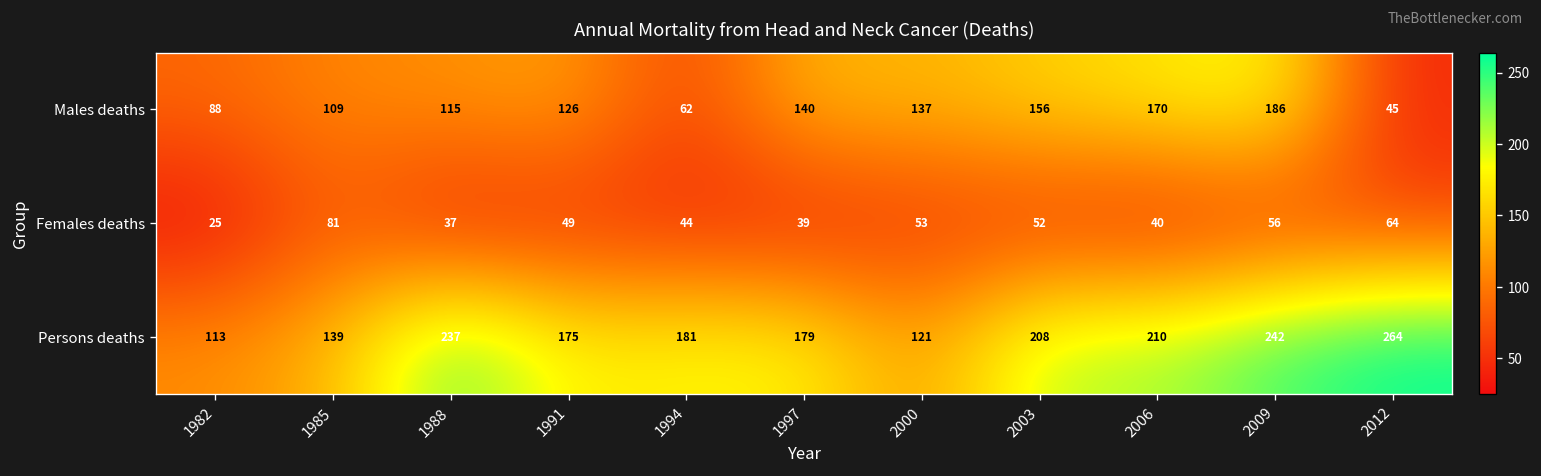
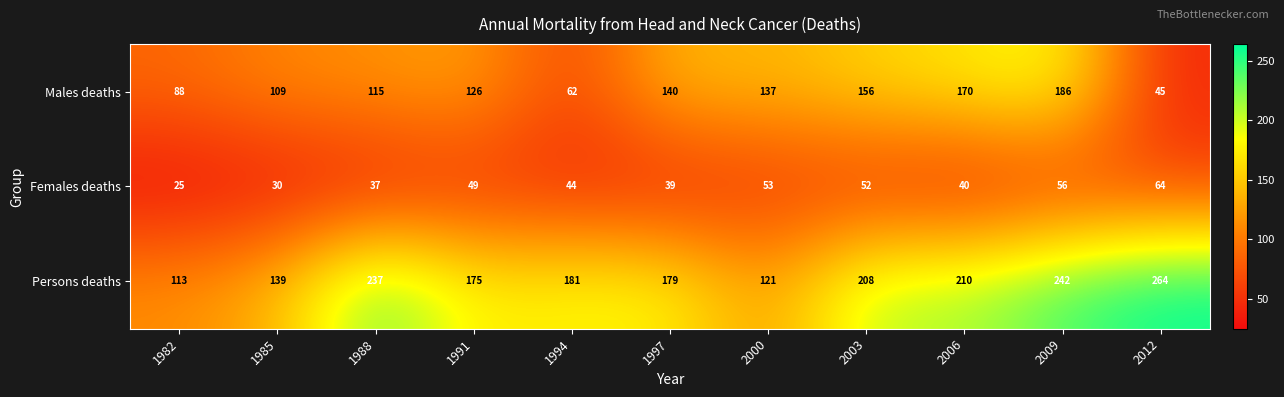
Females deaths, 1985: 81 -> 30
